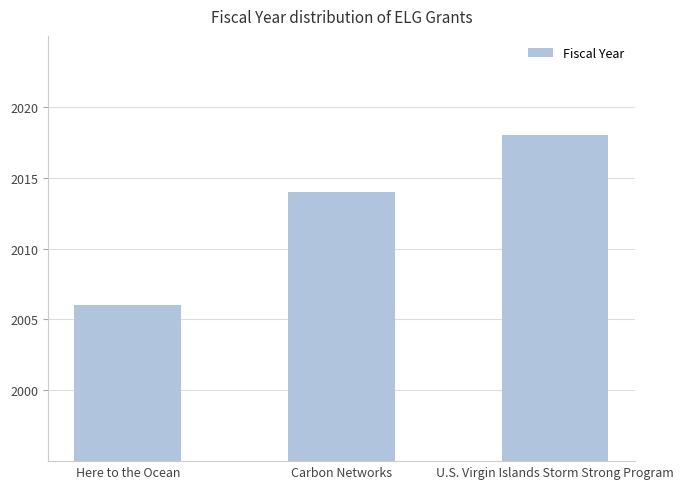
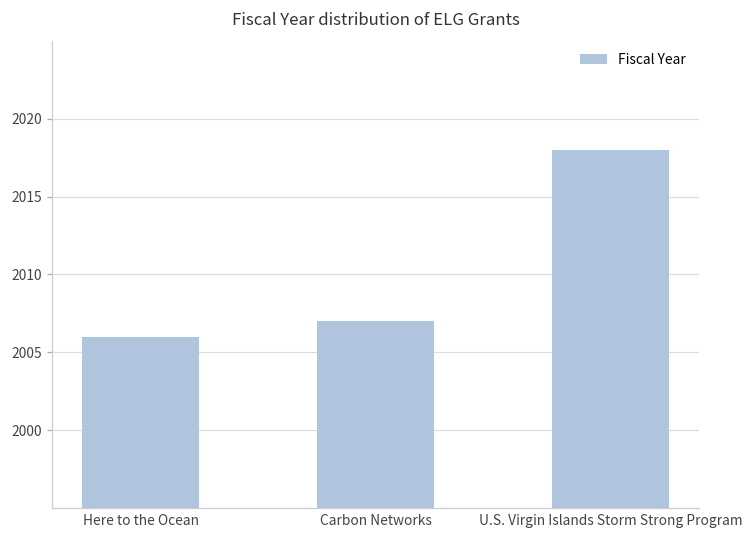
Carbon Networks: 2014 -> 2007
